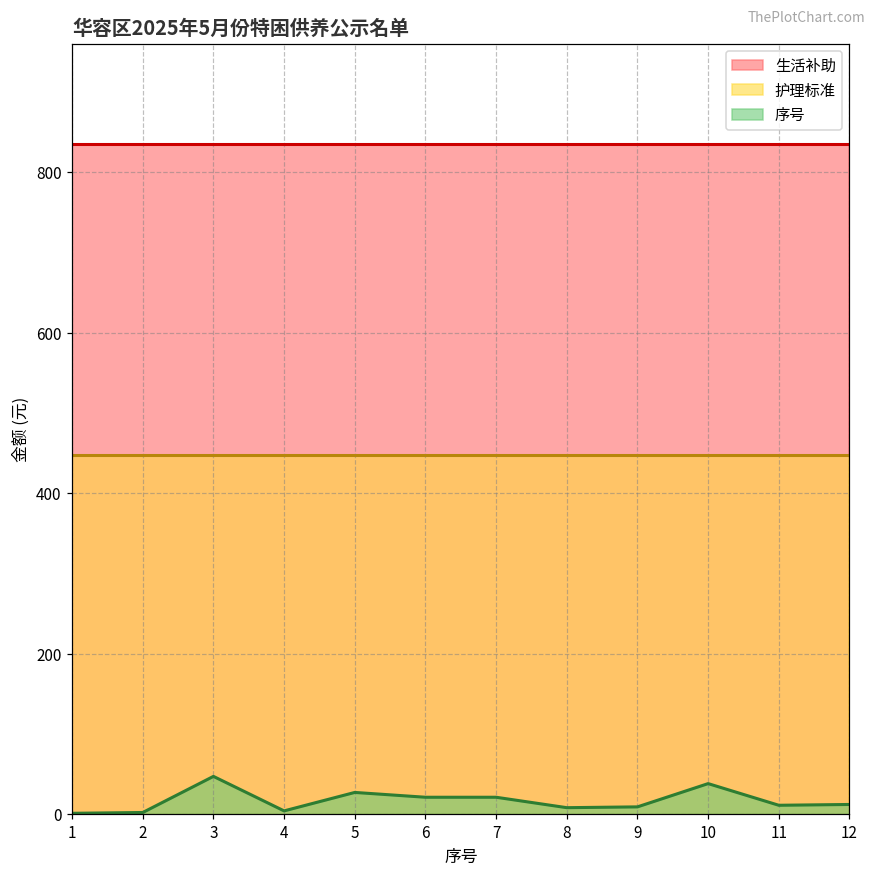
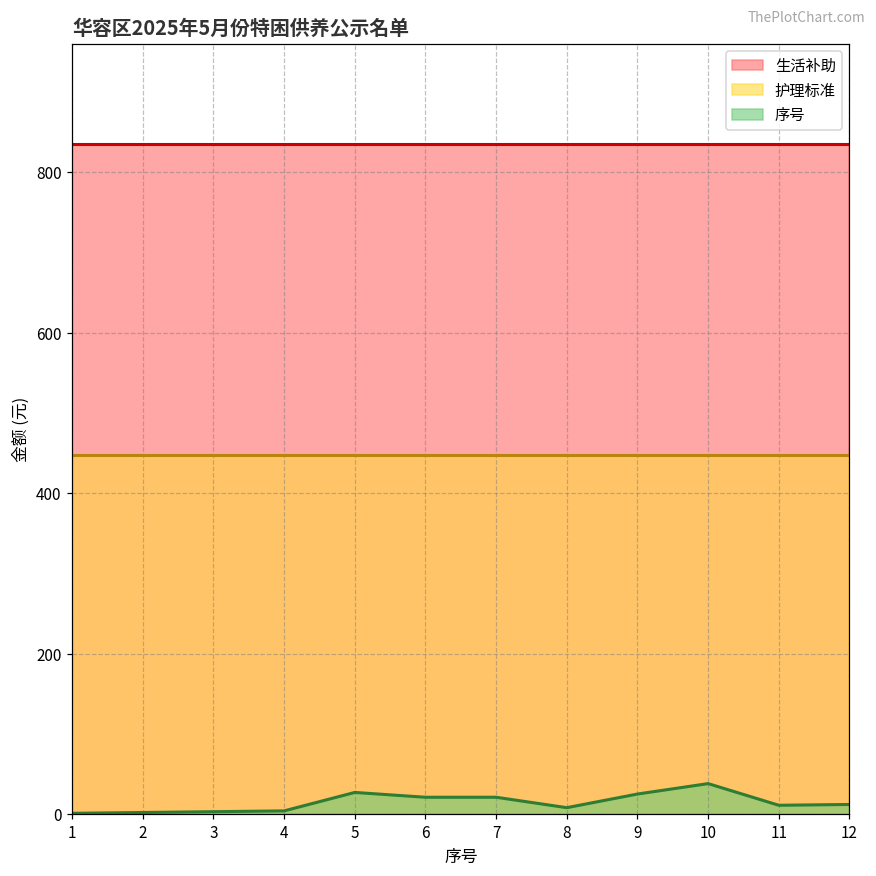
序号, 3: 50 -> 0
序号, 9: 10 -> 30
